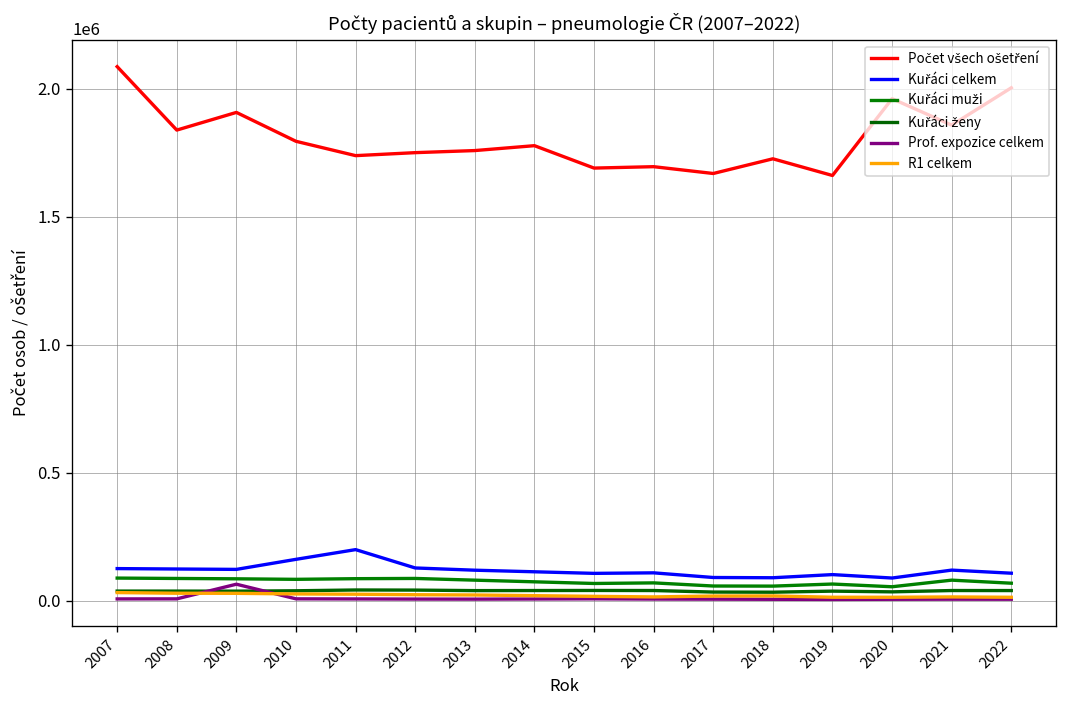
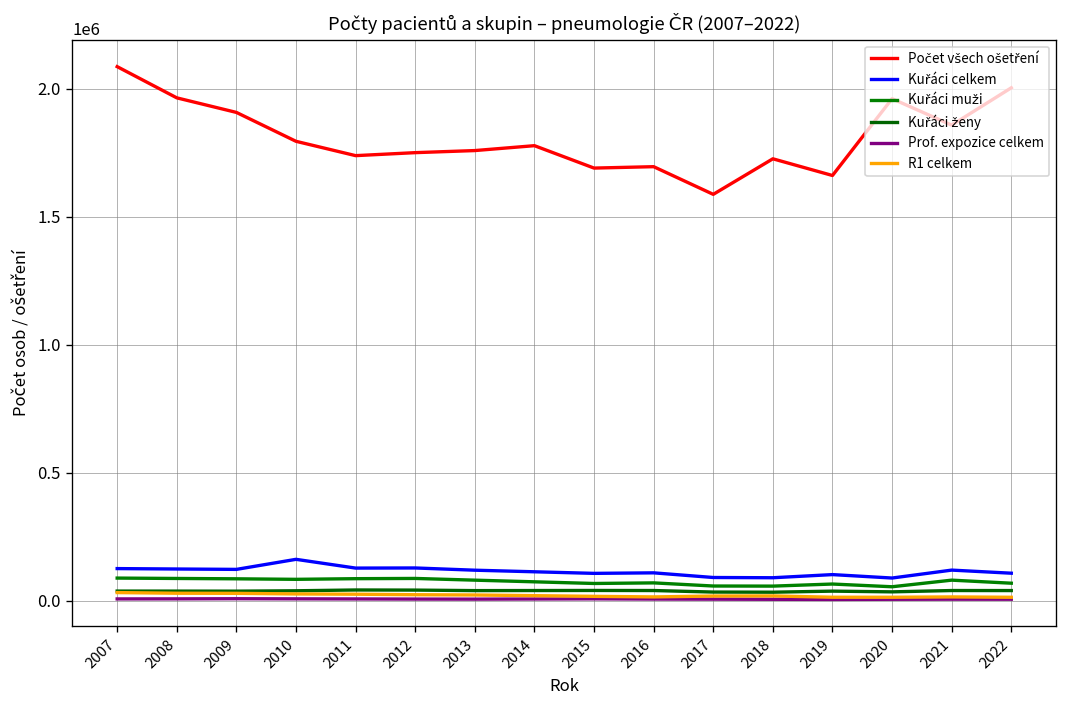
Počet všech ošetření, 2008: 1840000 -> 1960000
Prof. expozice celkem, 2009: 60000 -> 10000
Kuřáci celkem, 2011: 200000 -> 130000
Počet všech ošetření, 2017: 1670000 -> 1590000
